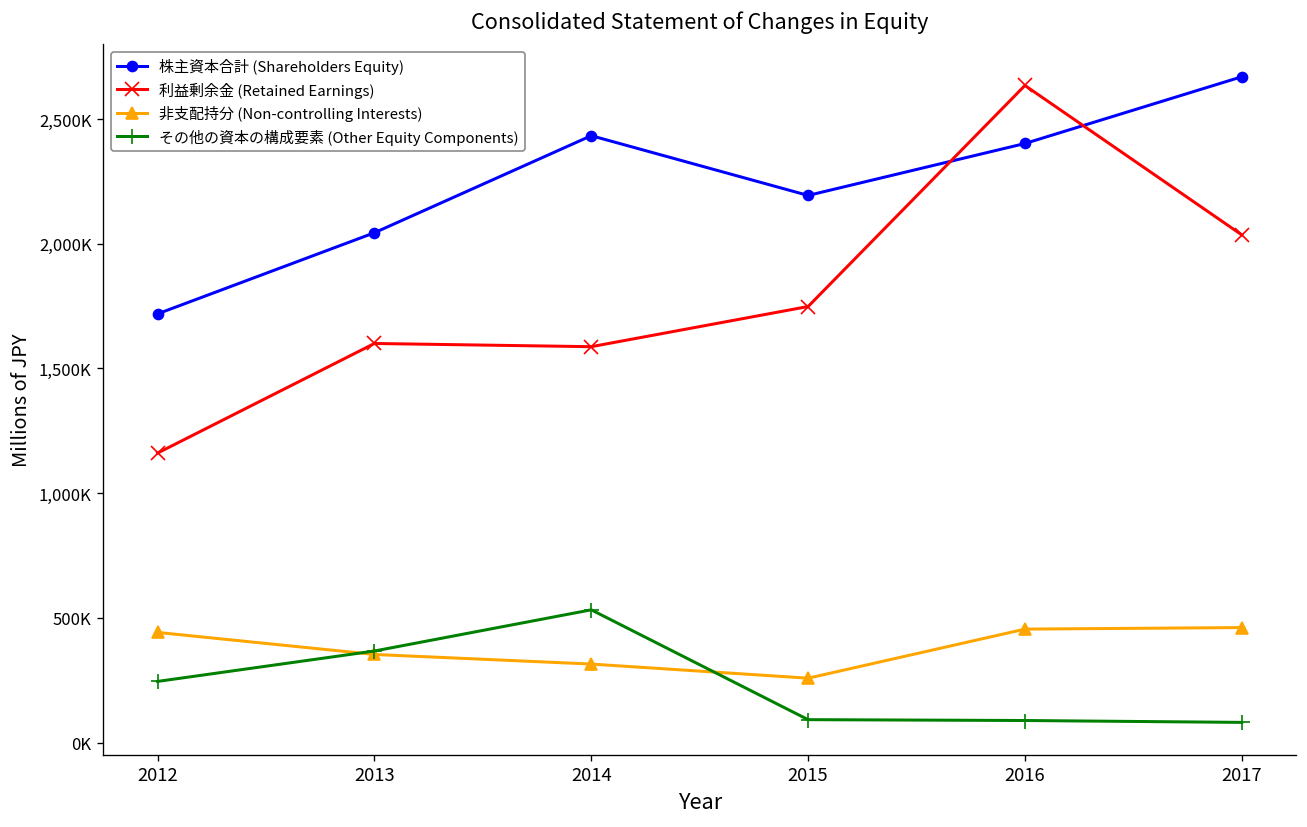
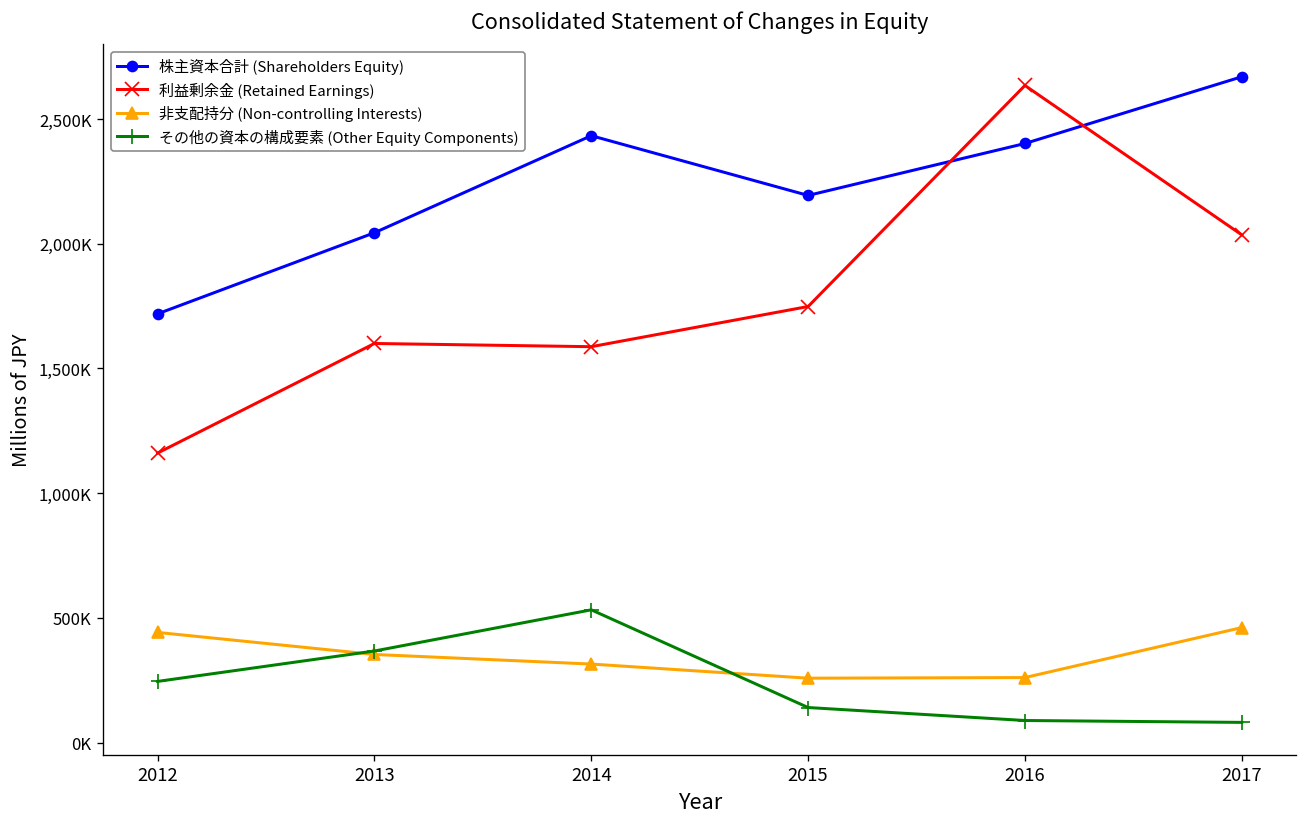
その他の資本の構成要素 (Other Equity Components), 2015: 90,000 -> 140,000
非支配持分 (Non-controlling Interests), 2016: 460,000 -> 260,000
